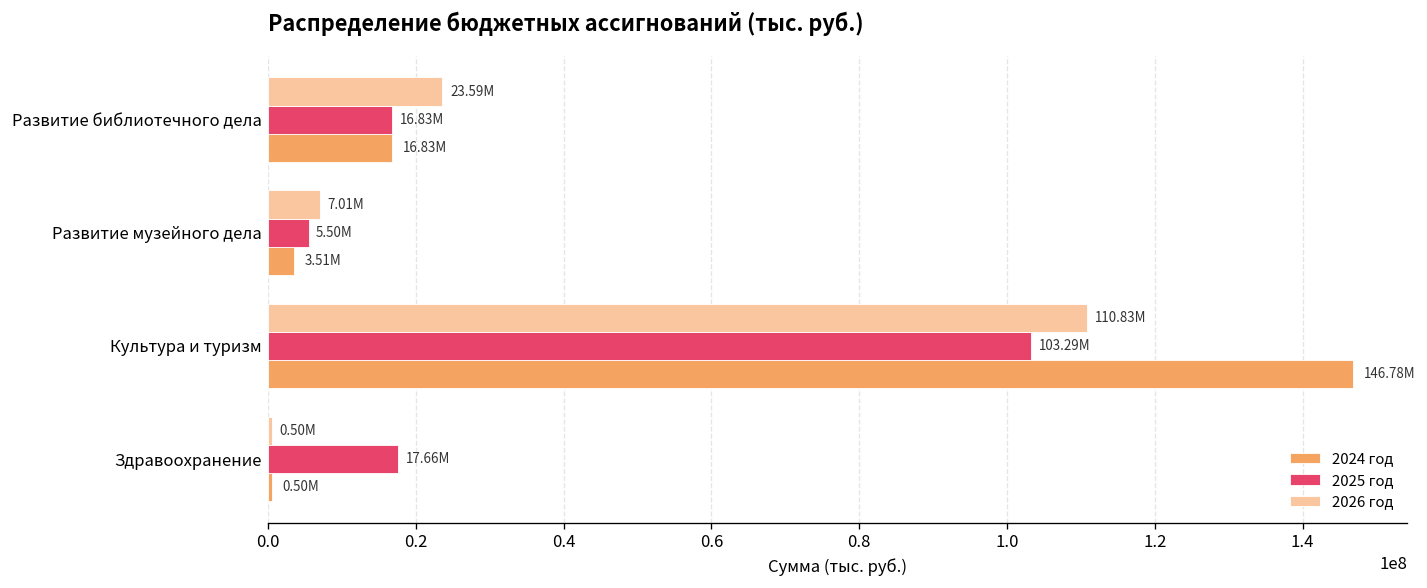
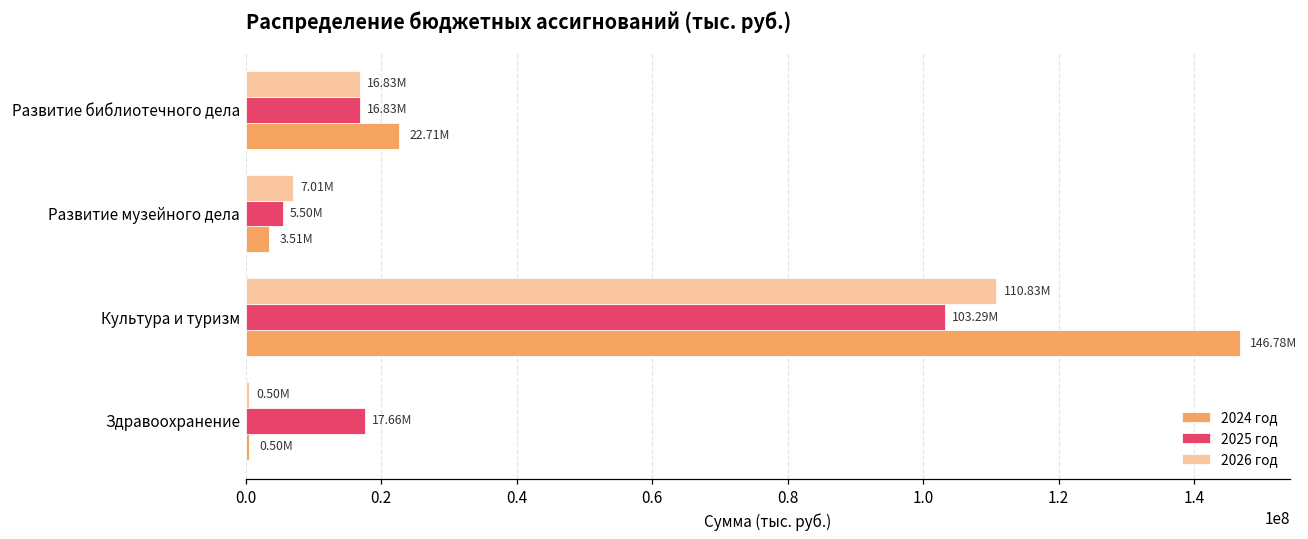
2026 год, Развитие библиотечного дела: 23.59M -> 16.83M
2024 год, Развитие библиотечного дела: 16.83M -> 22.71M
